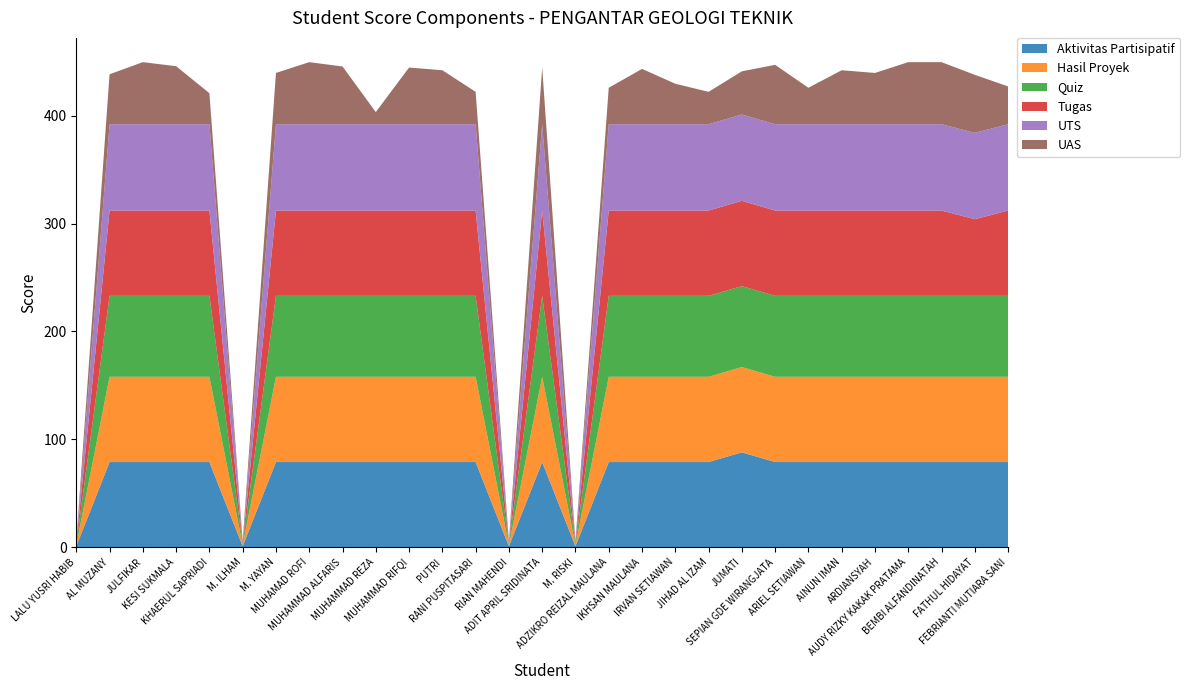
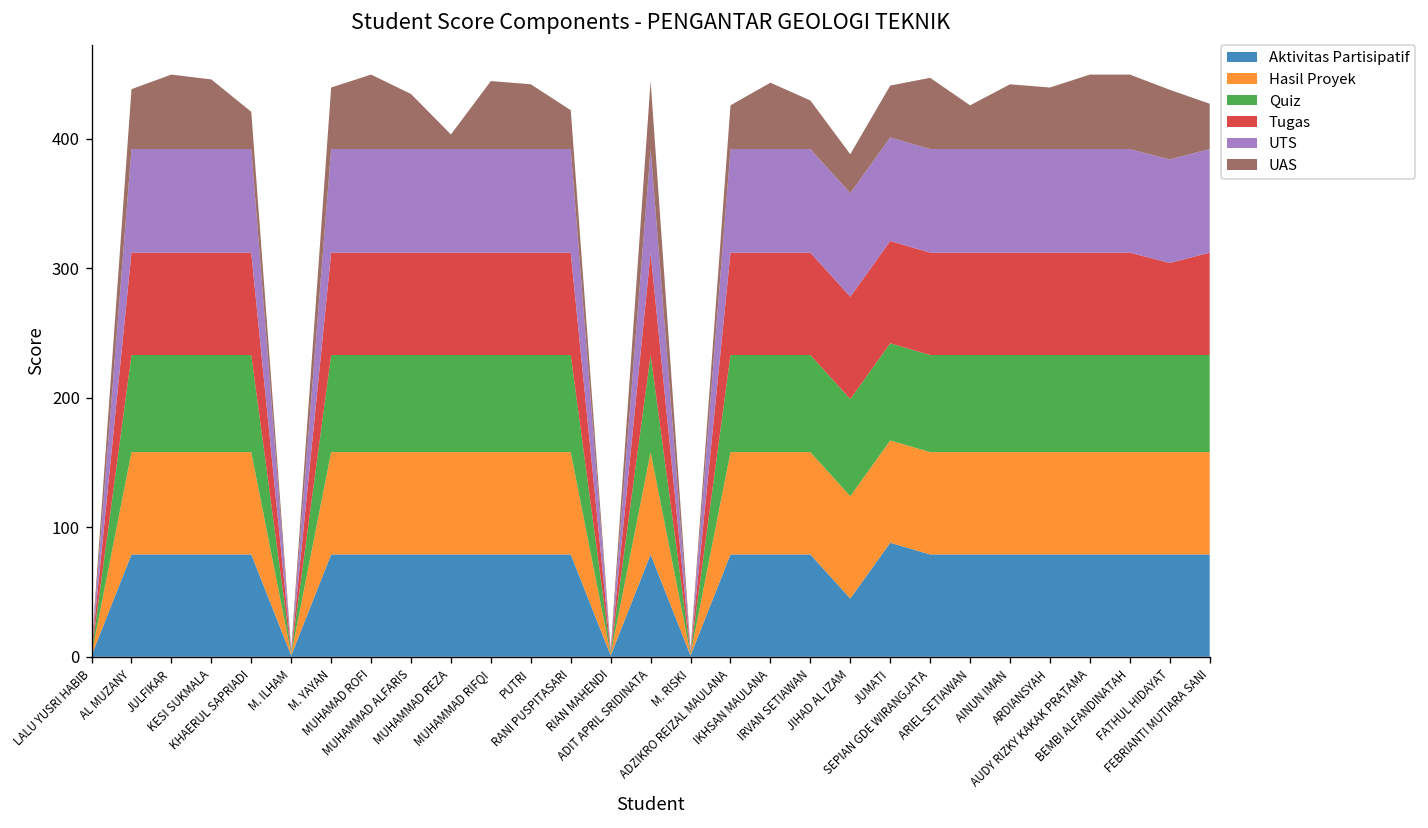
UAS, MUHAMMAD ALFARIS: 54 -> 43
Aktivitas Partisipatif, JIHAD AL IZAM: 79 -> 45
